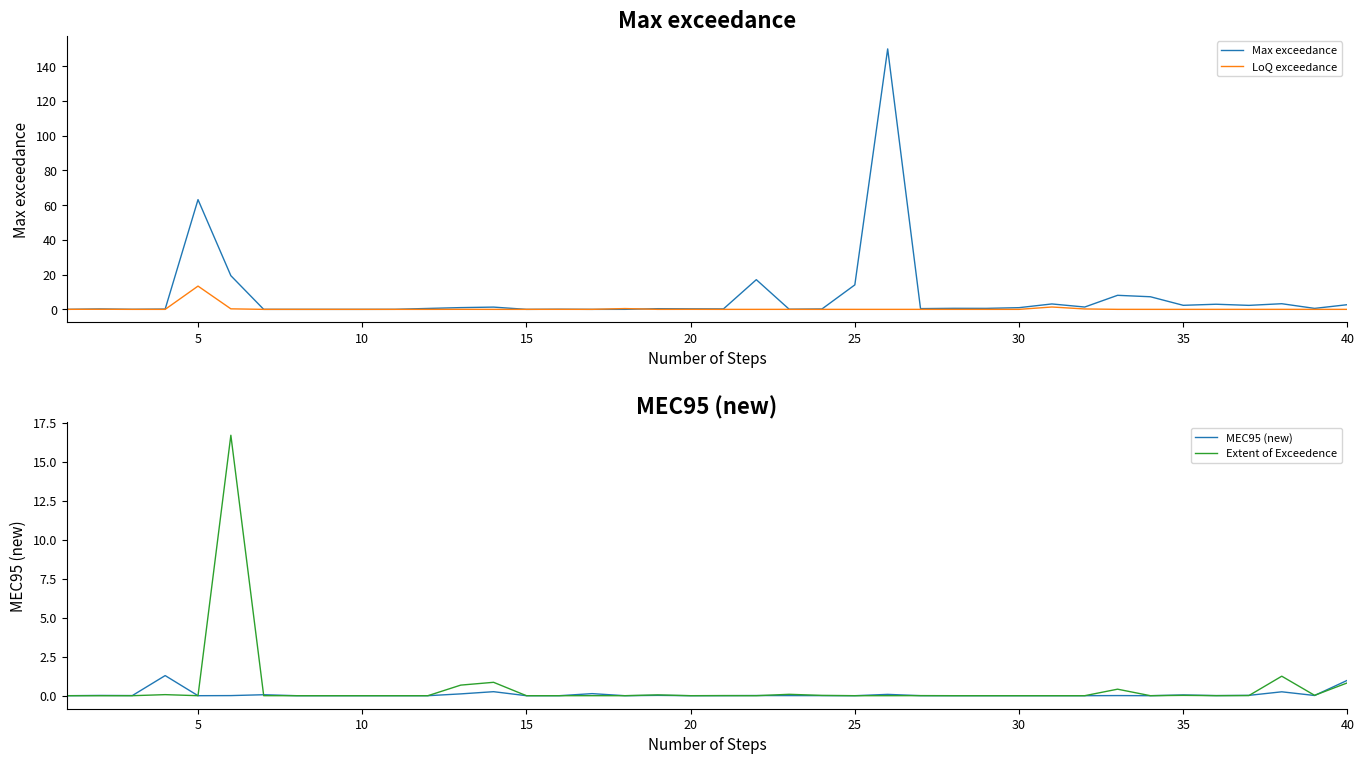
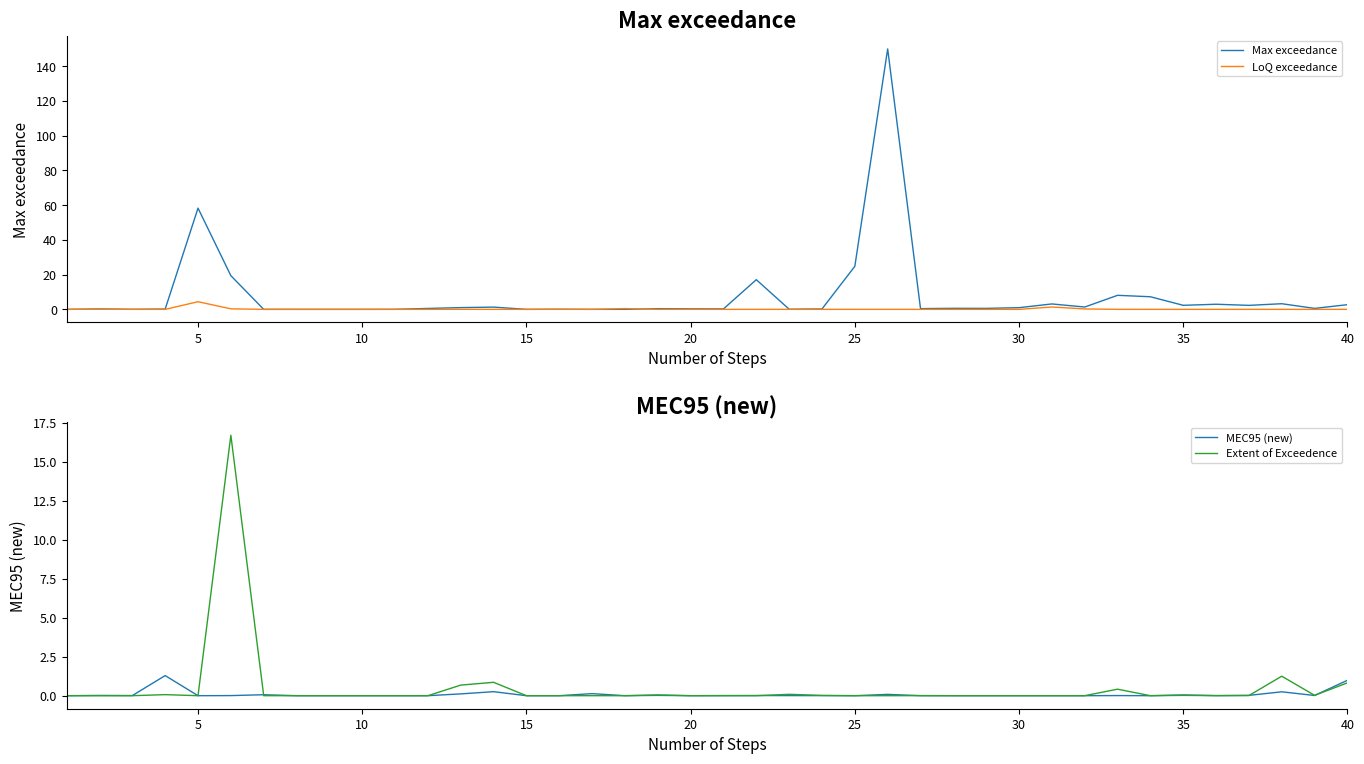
Max exceedance, Max exceedance, 5: 63 -> 58
Max exceedance, LoQ exceedance, 5: 13 -> 4
Max exceedance, Max exceedance, 25: 14 -> 25
